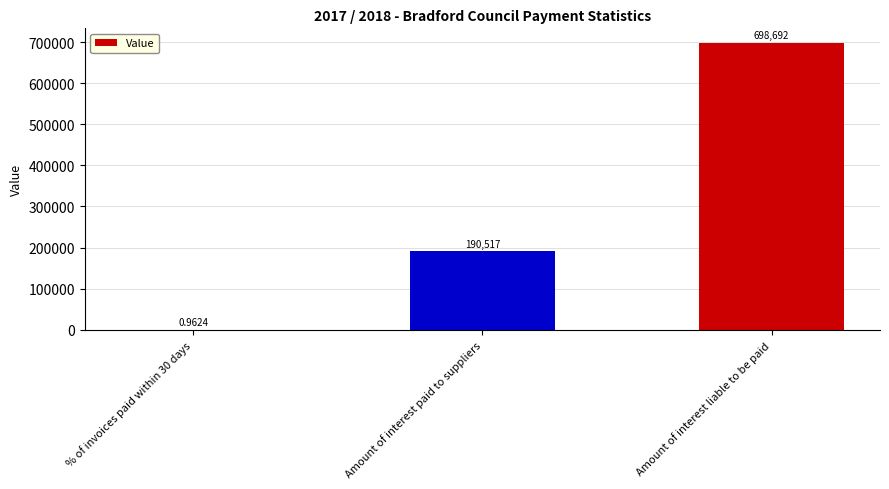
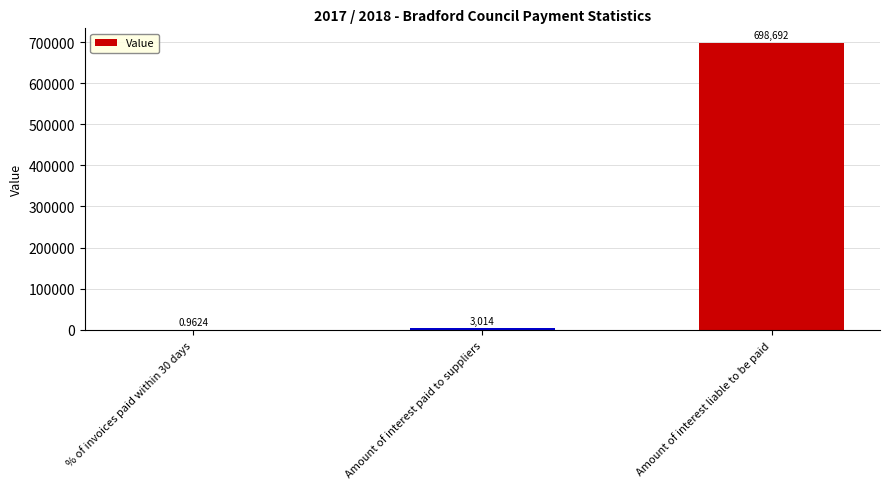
Amount of interest paid to suppliers: 190,517 -> 3,014
